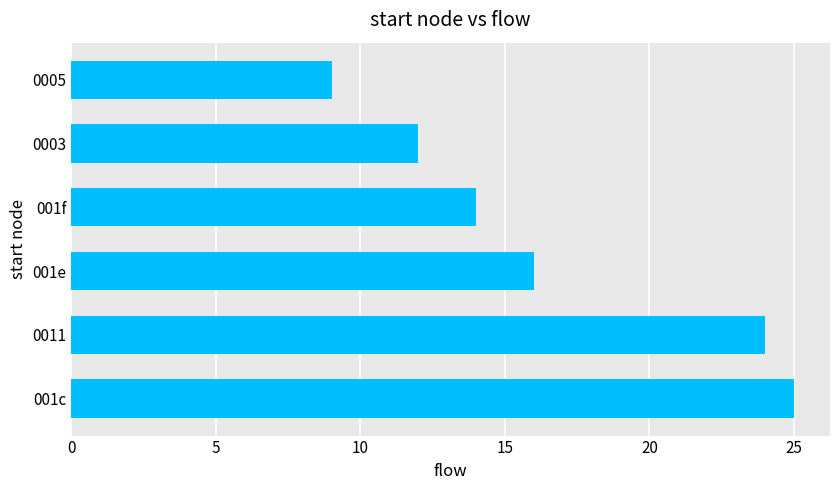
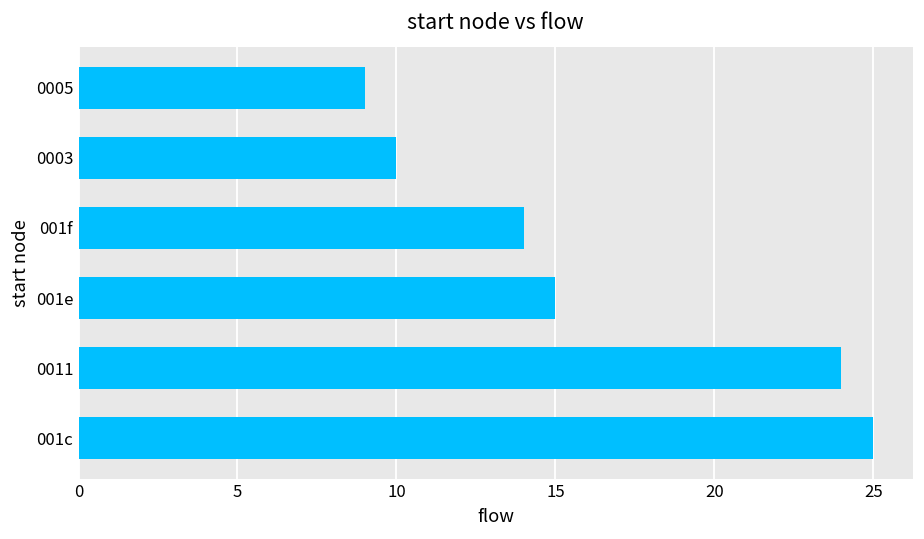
0003: 12 -> 10
001e: 16 -> 15
